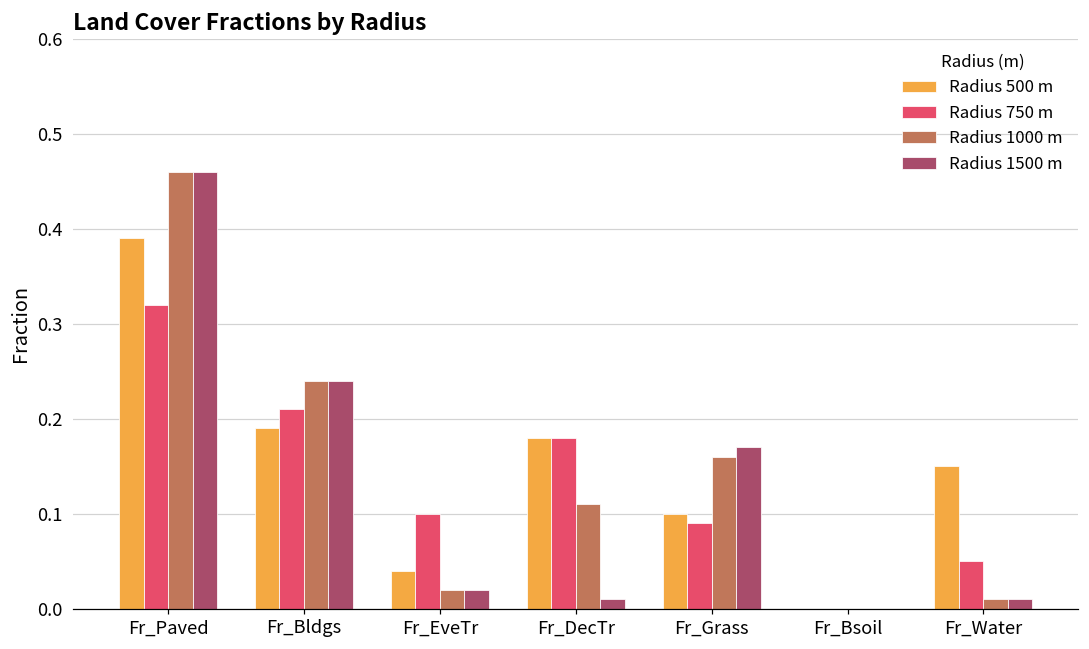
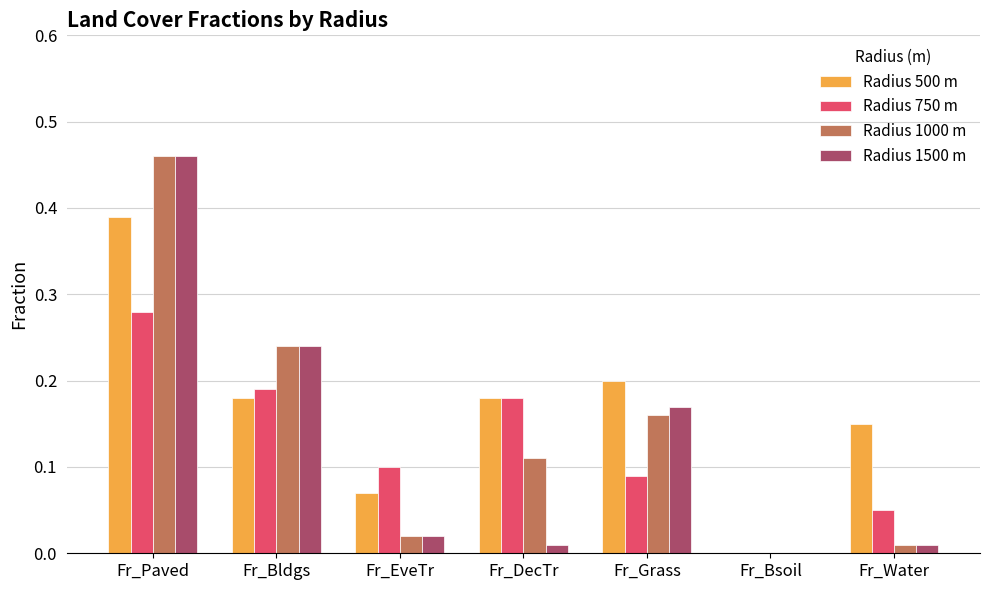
Radius 750 m, Fr_Paved: 0.32 -> 0.28
Radius 500 m, Fr_Bldgs: 0.19 -> 0.18
Radius 750 m, Fr_Bldgs: 0.21 -> 0.19
Radius 500 m, Fr_EveTr: 0.04 -> 0.07
Radius 500 m, Fr_Grass: 0.1 -> 0.2
